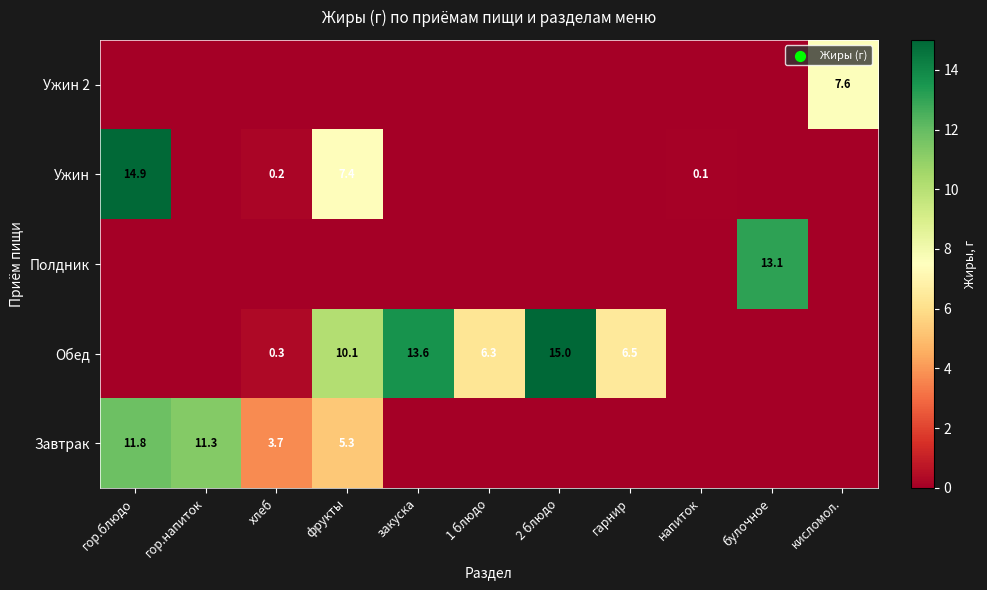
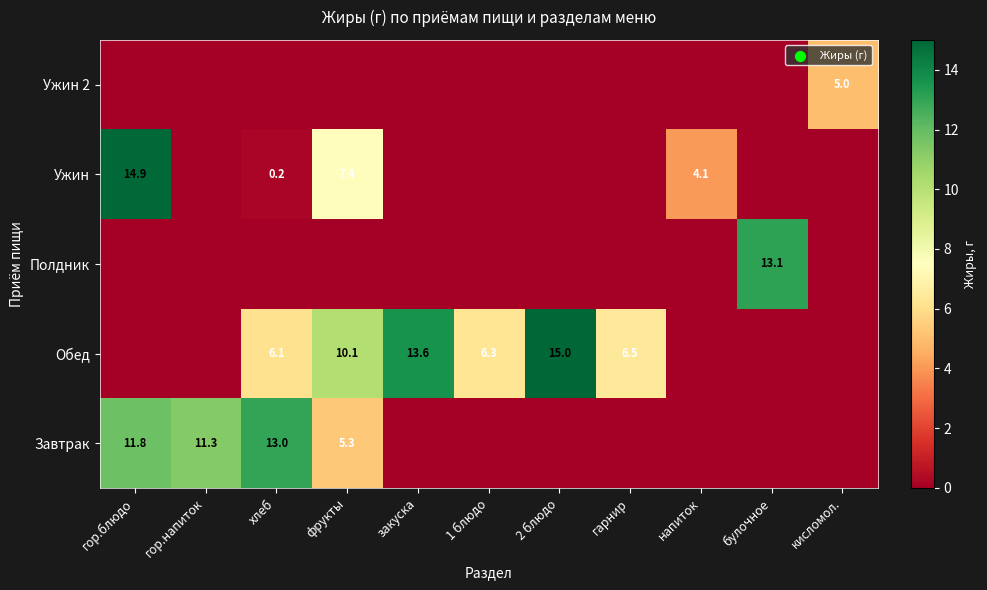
Ужин 2, кисломол.: 7.6 -> 5.0
Ужин, напиток: 0.1 -> 4.1
Обед, хлеб: 0.3 -> 6.1
Завтрак, хлеб: 3.7 -> 13.0
